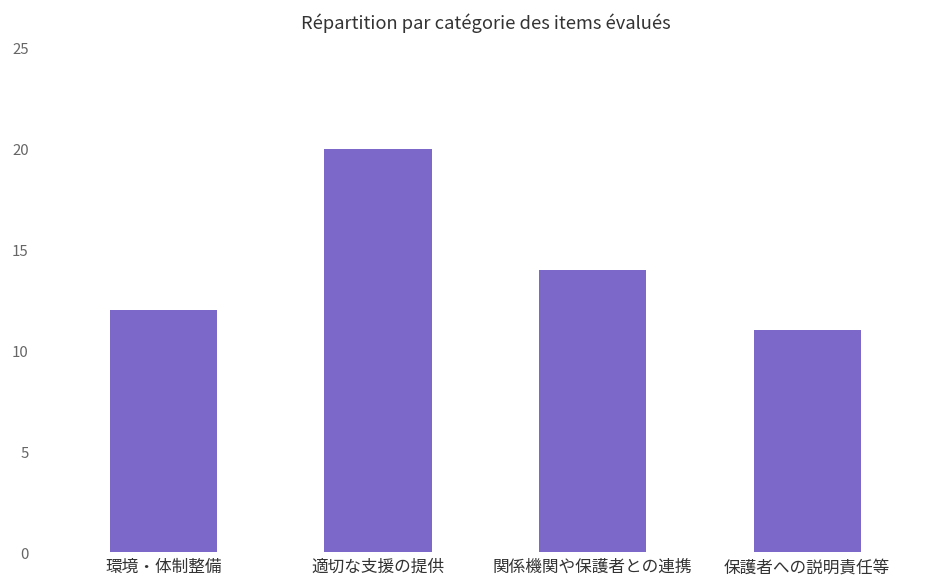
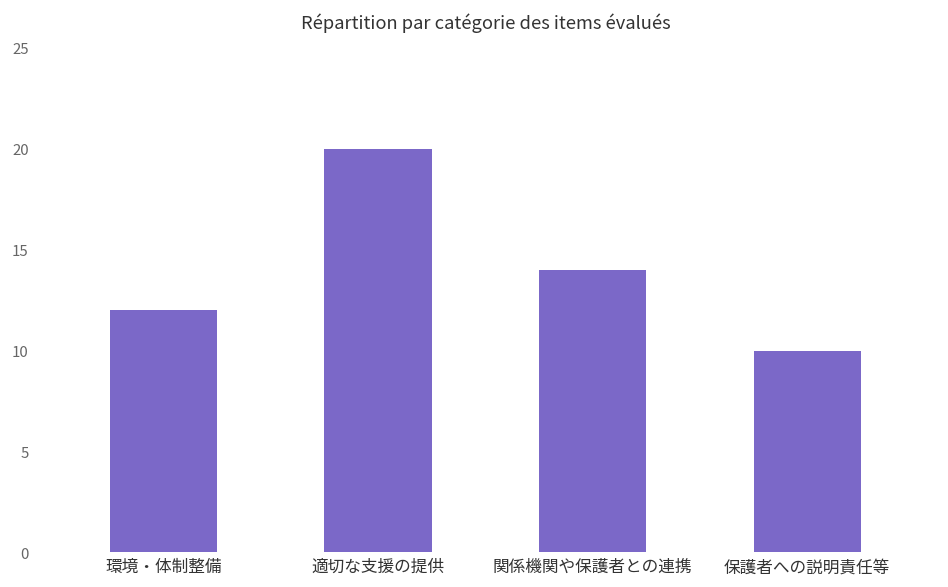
保護者への説明責任等: 11 -> 10
